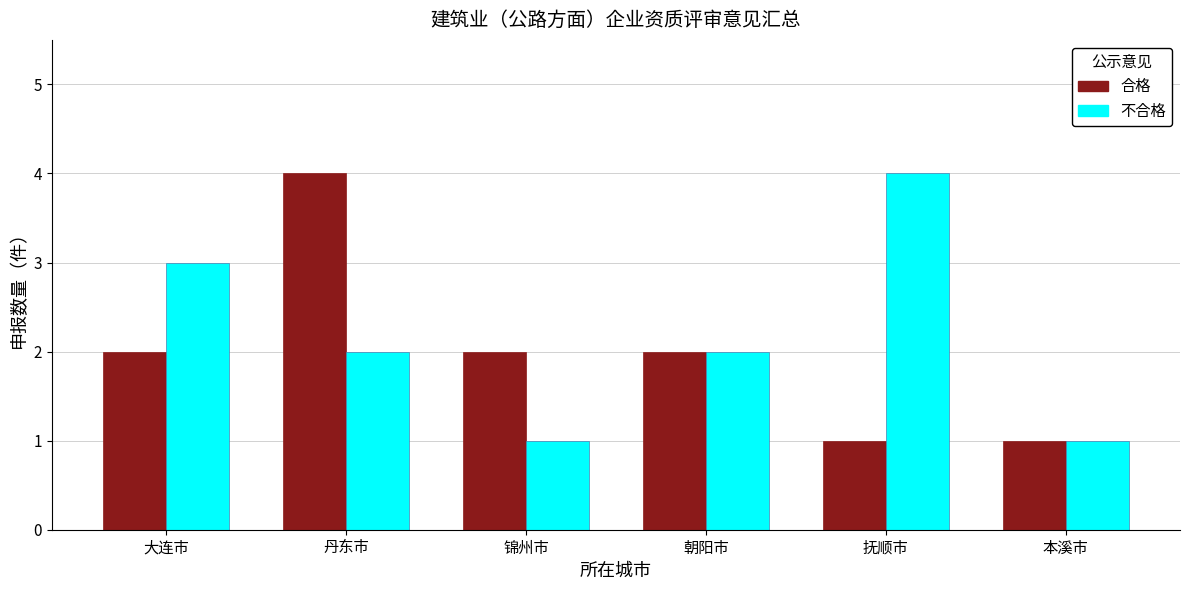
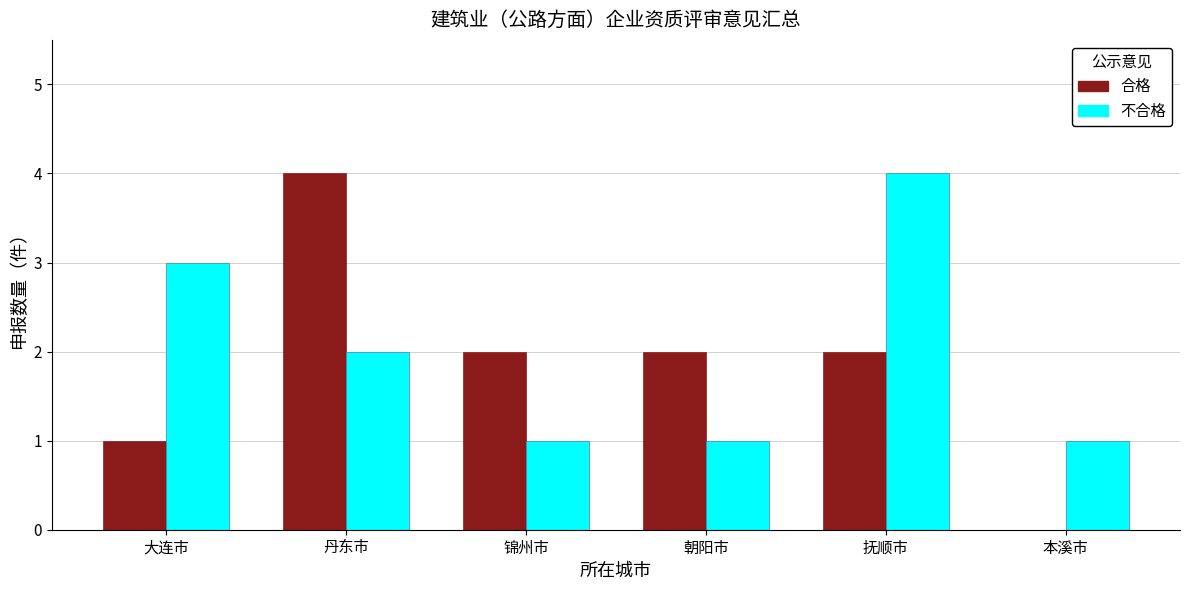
合格, 大连市: 2 -> 1
不合格, 朝阳市: 2 -> 1
合格, 抚顺市: 1 -> 2
合格, 本溪市: 1 -> 0
